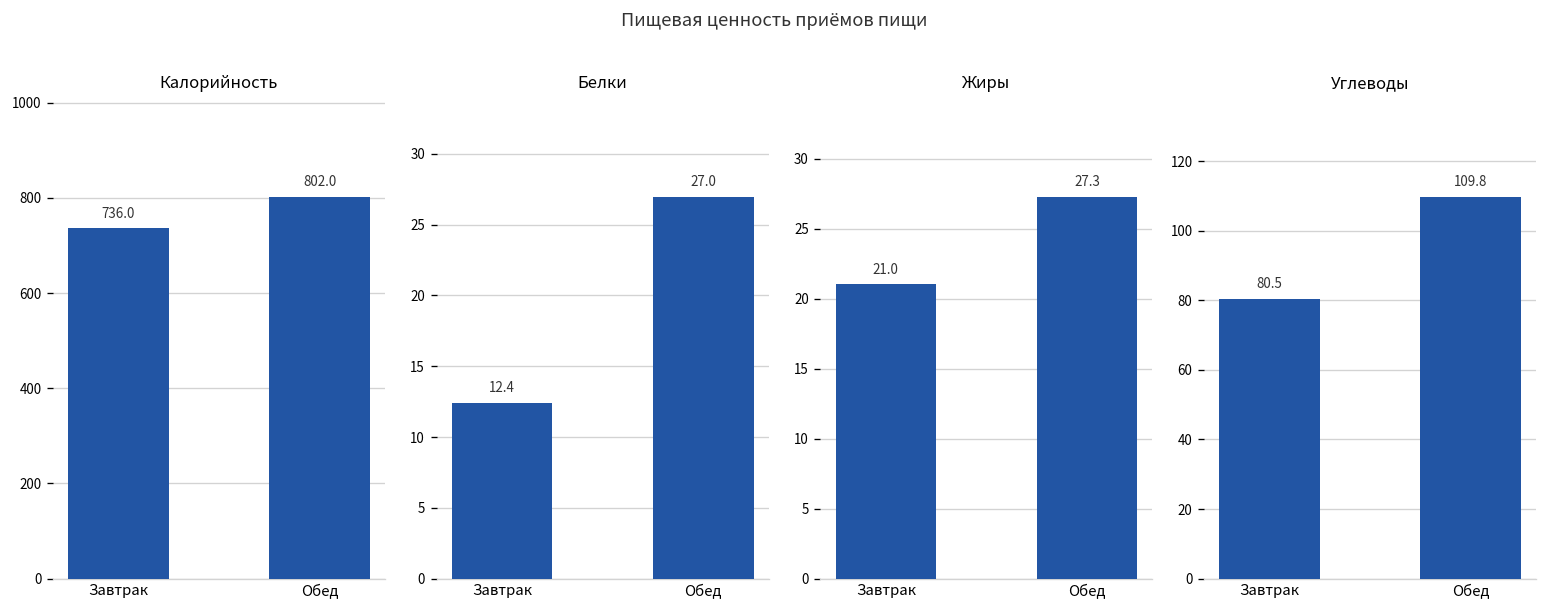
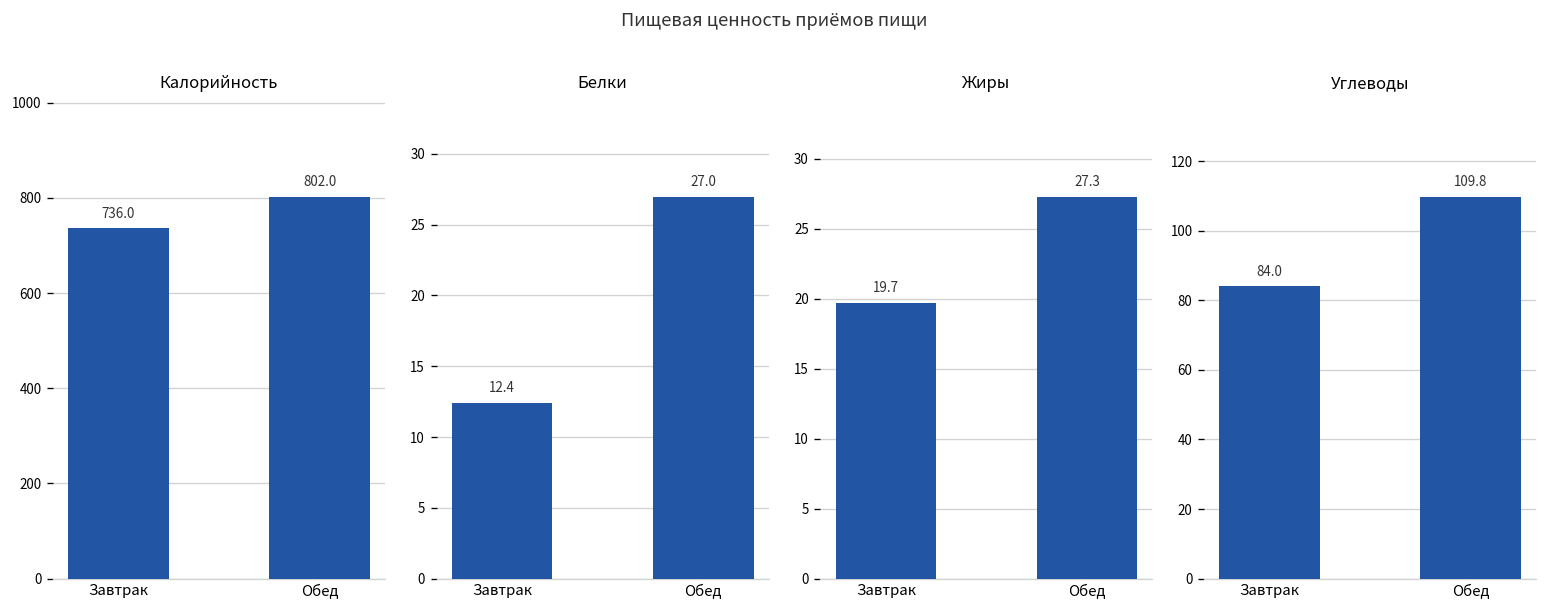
Жиры, Завтрак: 21.0 -> 19.7
Углеводы, Завтрак: 80.5 -> 84.0
